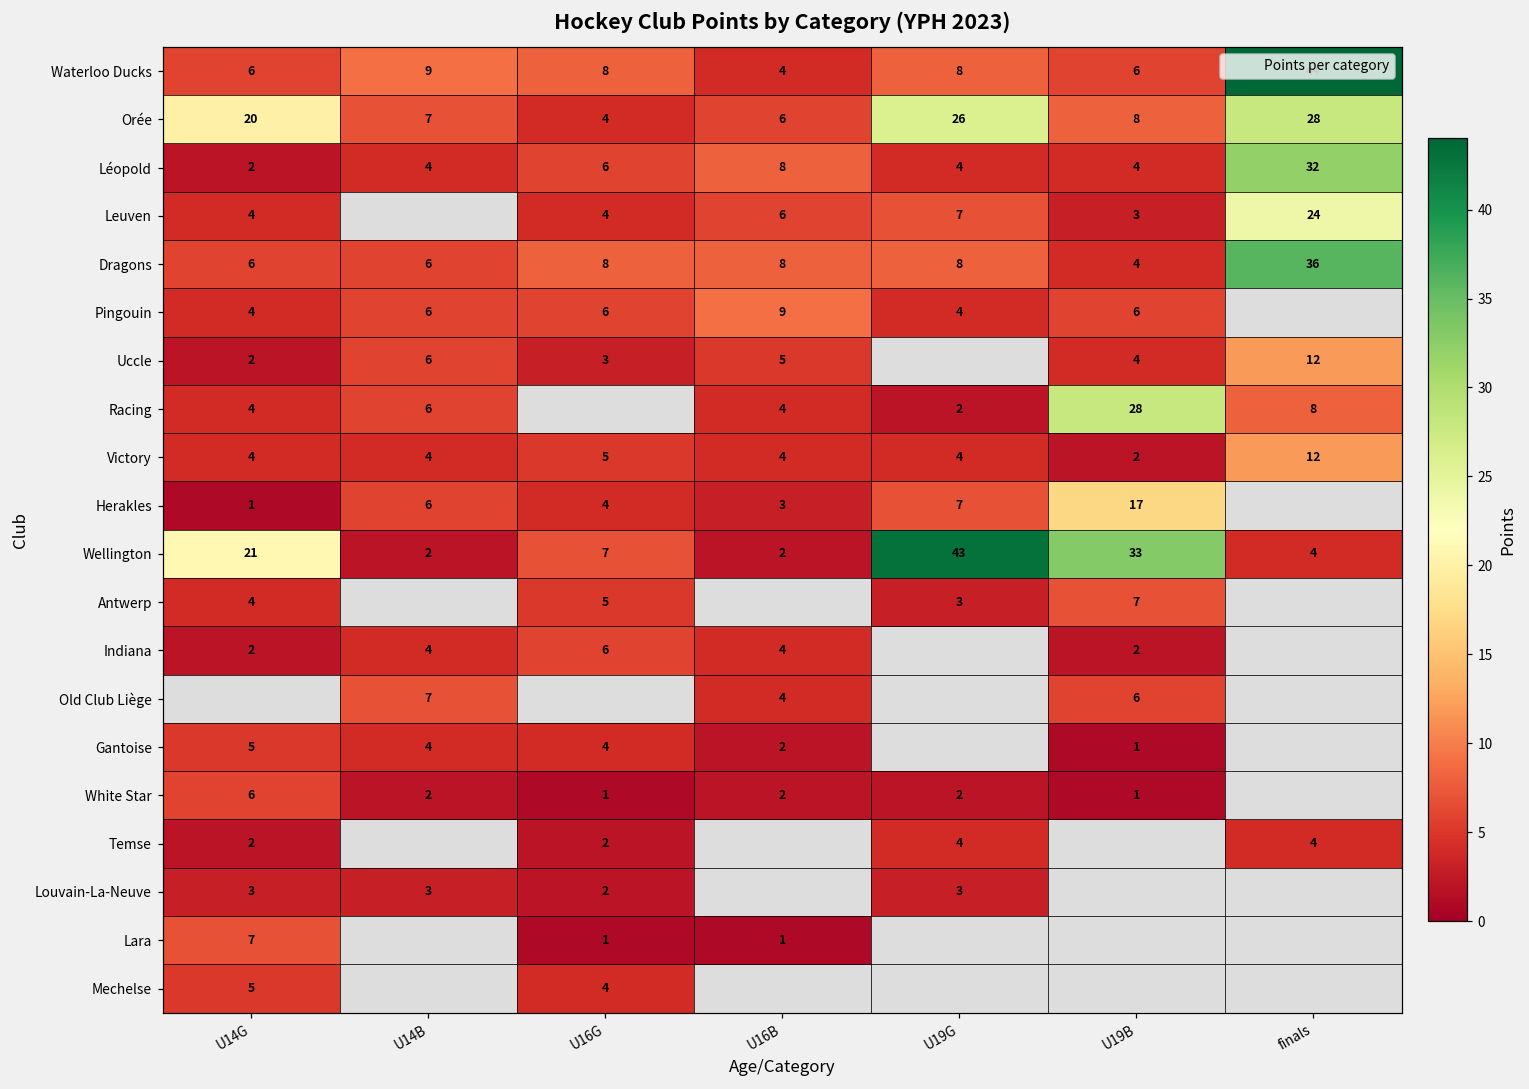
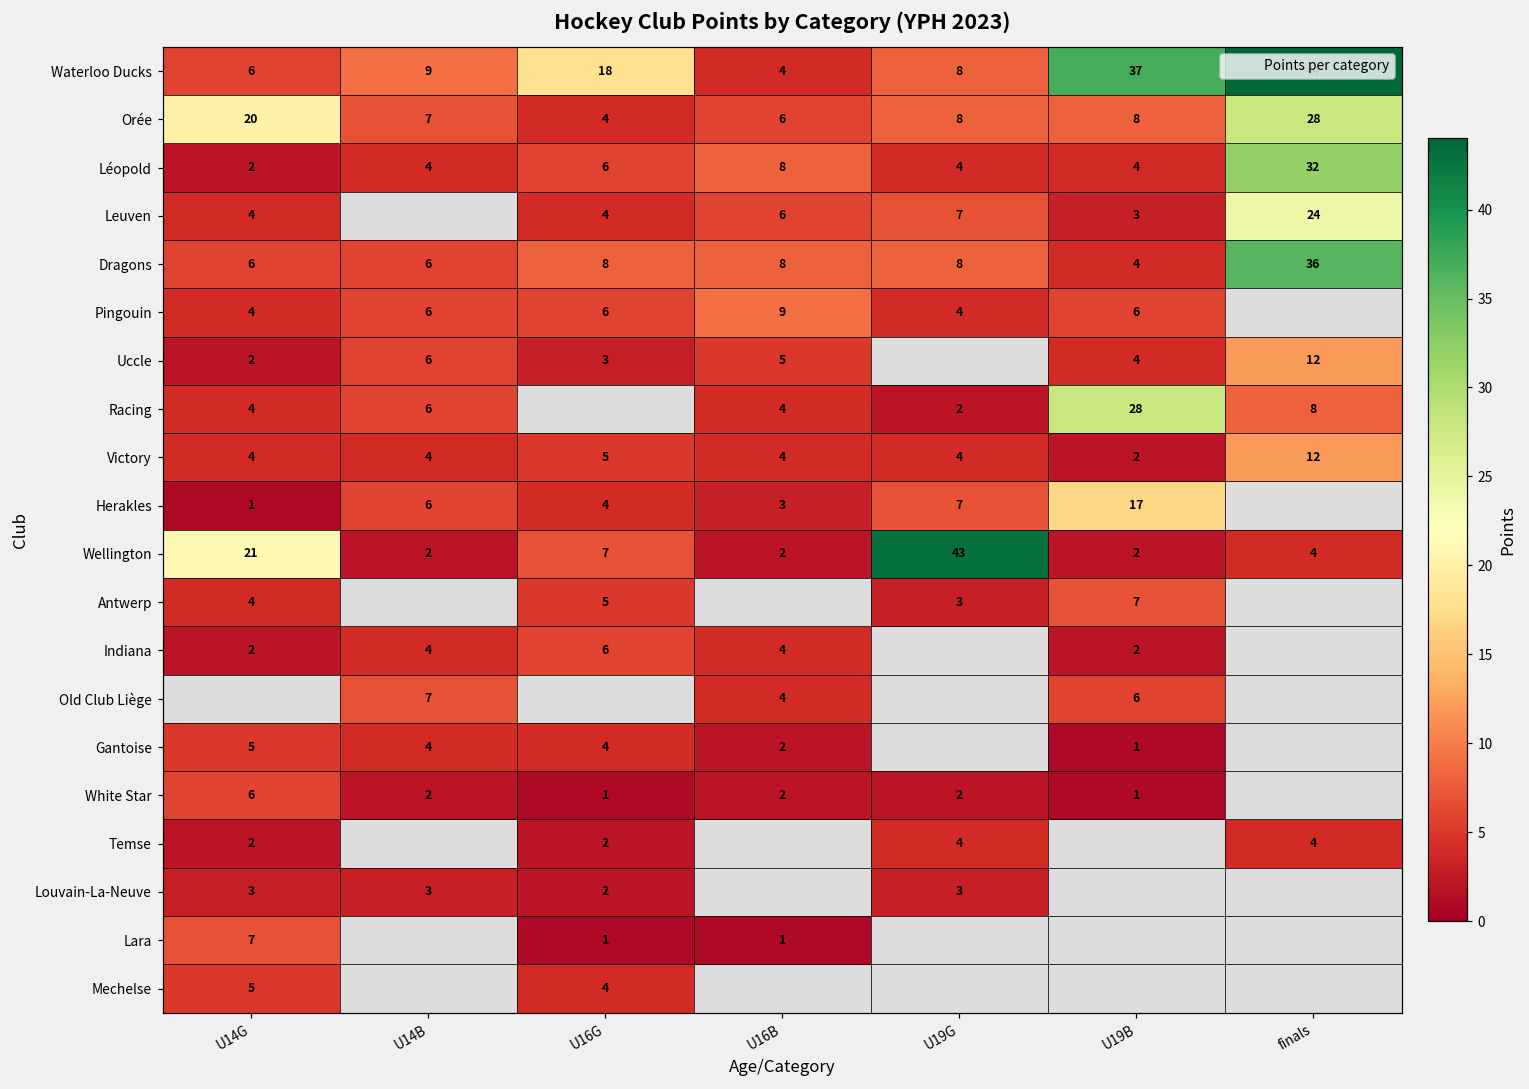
Waterloo Ducks, U16G: 8 -> 18
Waterloo Ducks, U19B: 6 -> 37
Orée, U19G: 26 -> 8
Wellington, U19B: 33 -> 2
